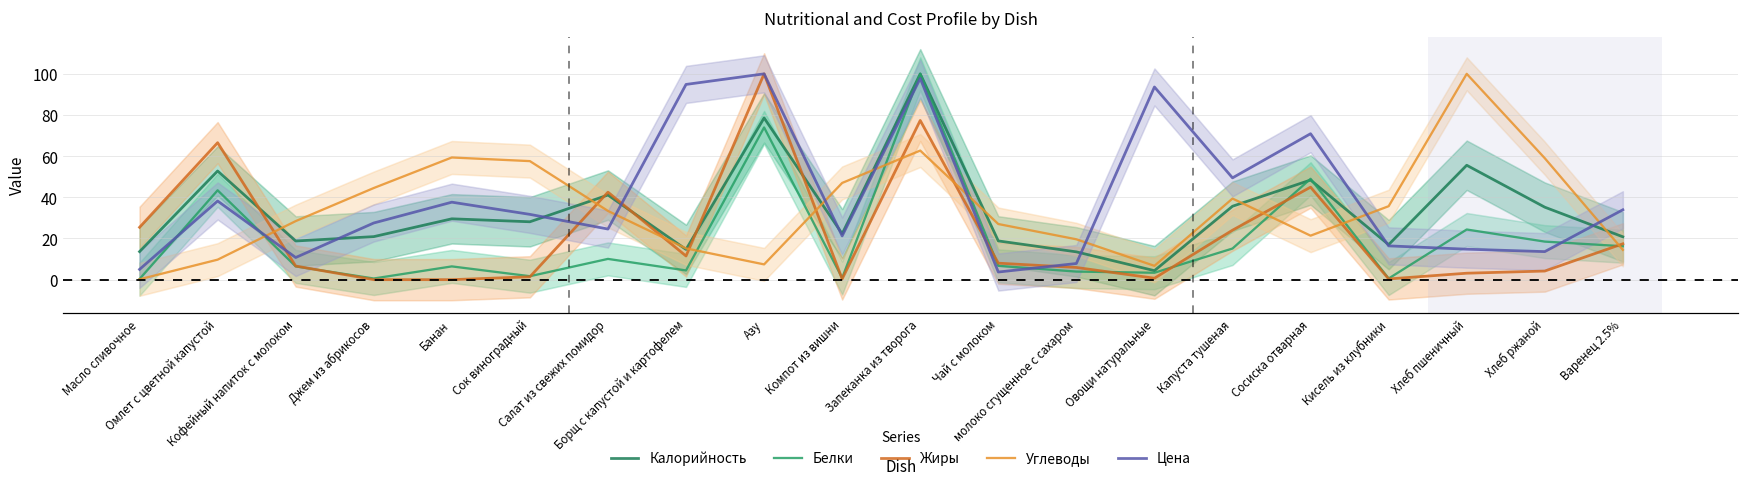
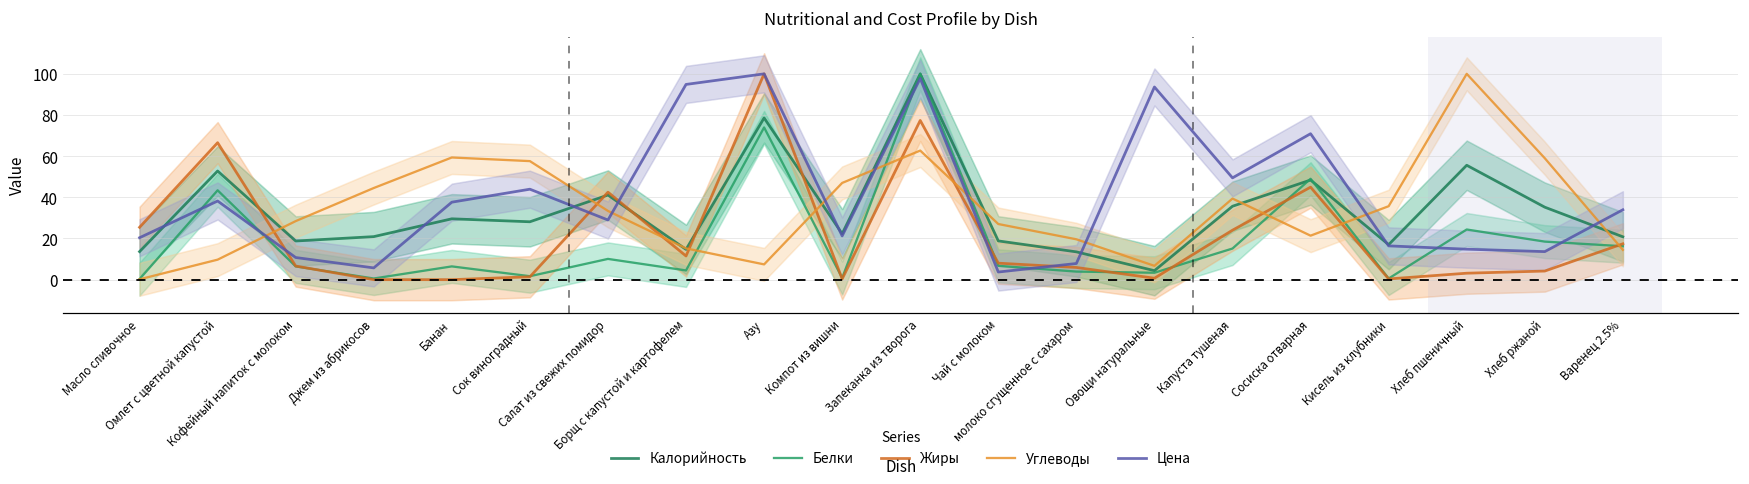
Цена, Масло сливочное: 5 -> 20
Цена, Джем из абрикосов: 28 -> 6
Цена, Сок виноградный: 32 -> 44
Цена, Салат из свежих помидор: 25 -> 29
